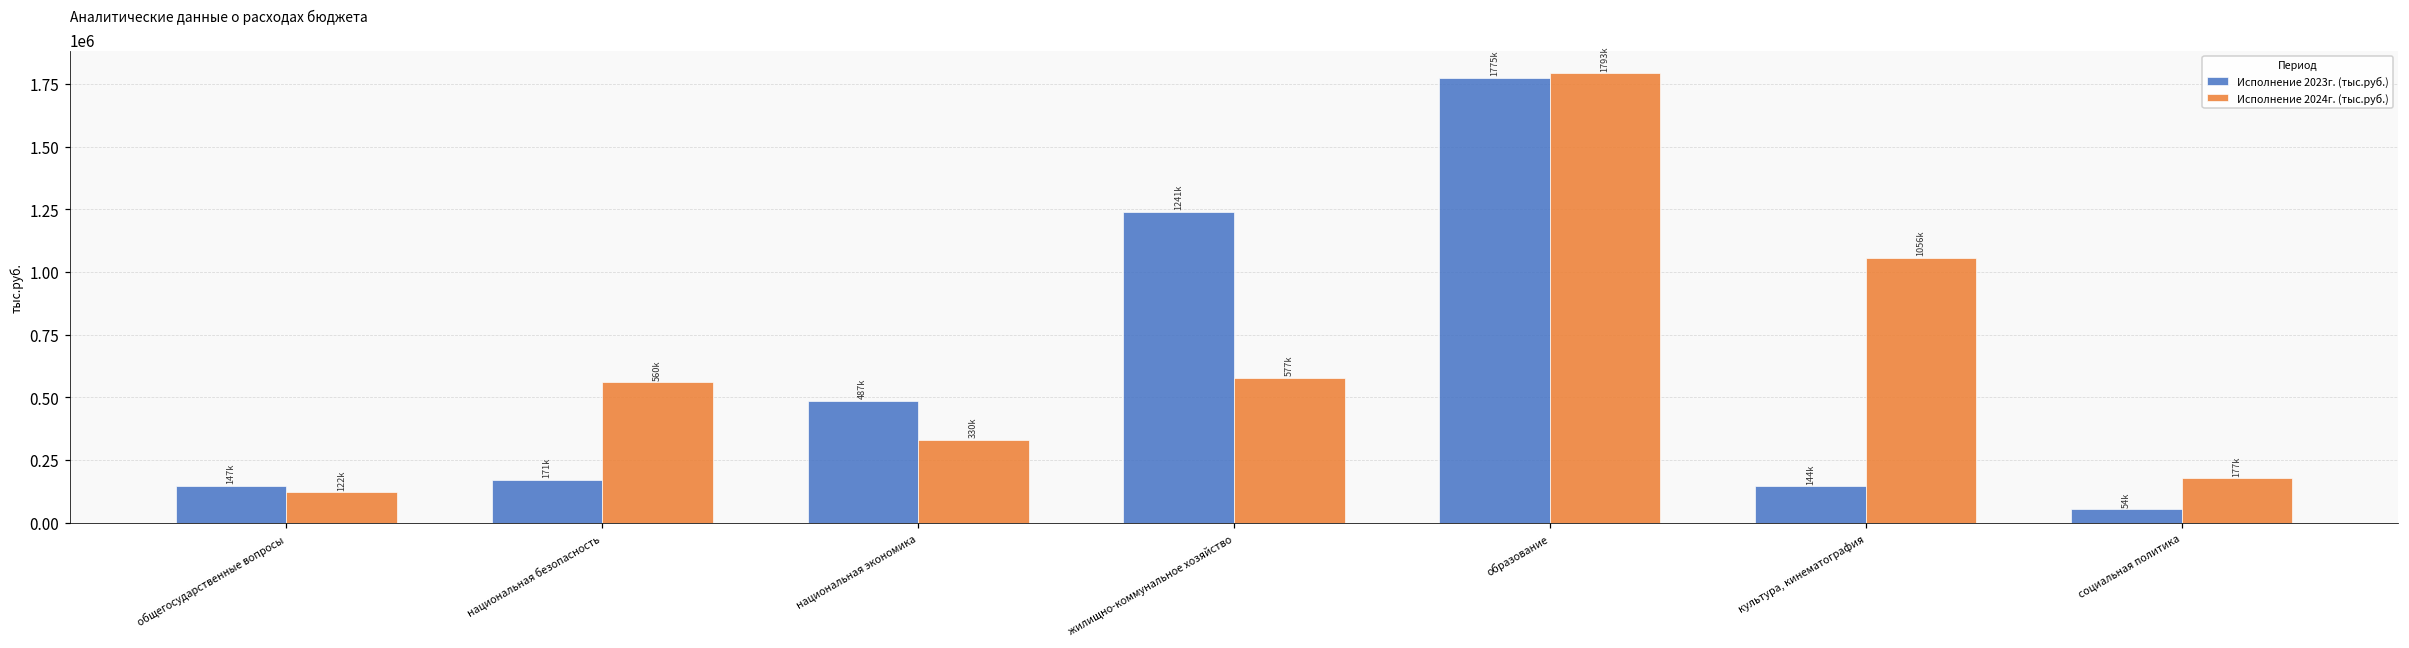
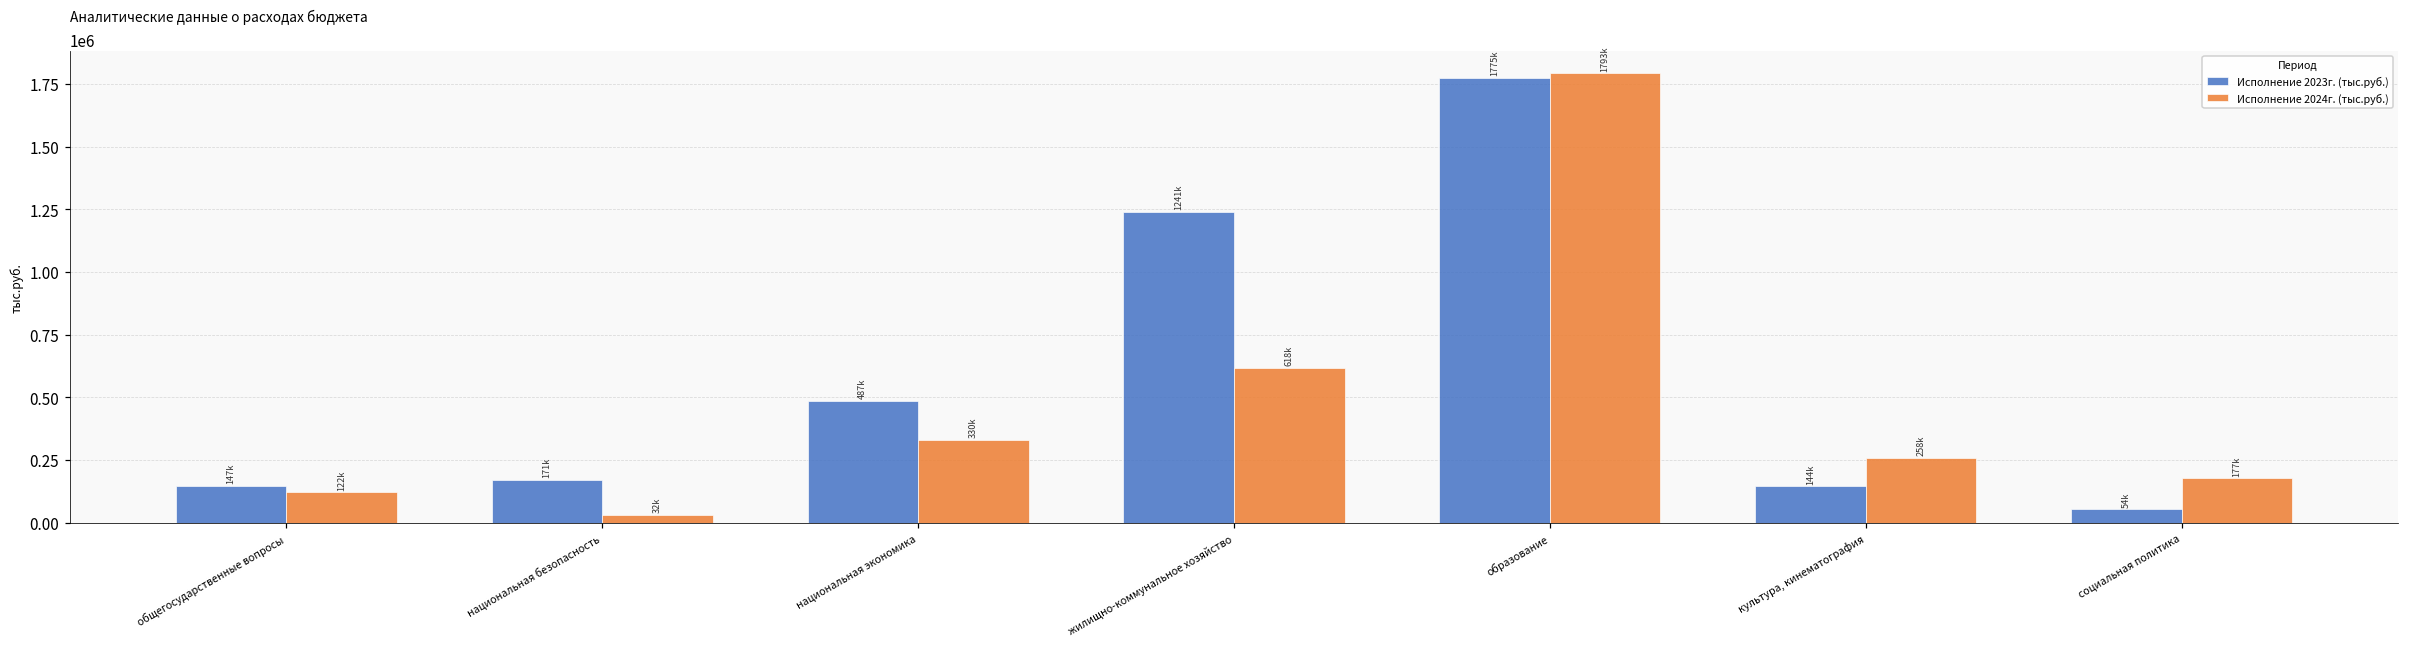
Исполнение 2024г. (тыс.руб.), национальная безопасность: 560k -> 32k
Исполнение 2024г. (тыс.руб.), жилищно-коммунальное хозяйство: 577k -> 618k
Исполнение 2024г. (тыс.руб.), культура, кинематография: 1056k -> 258k
